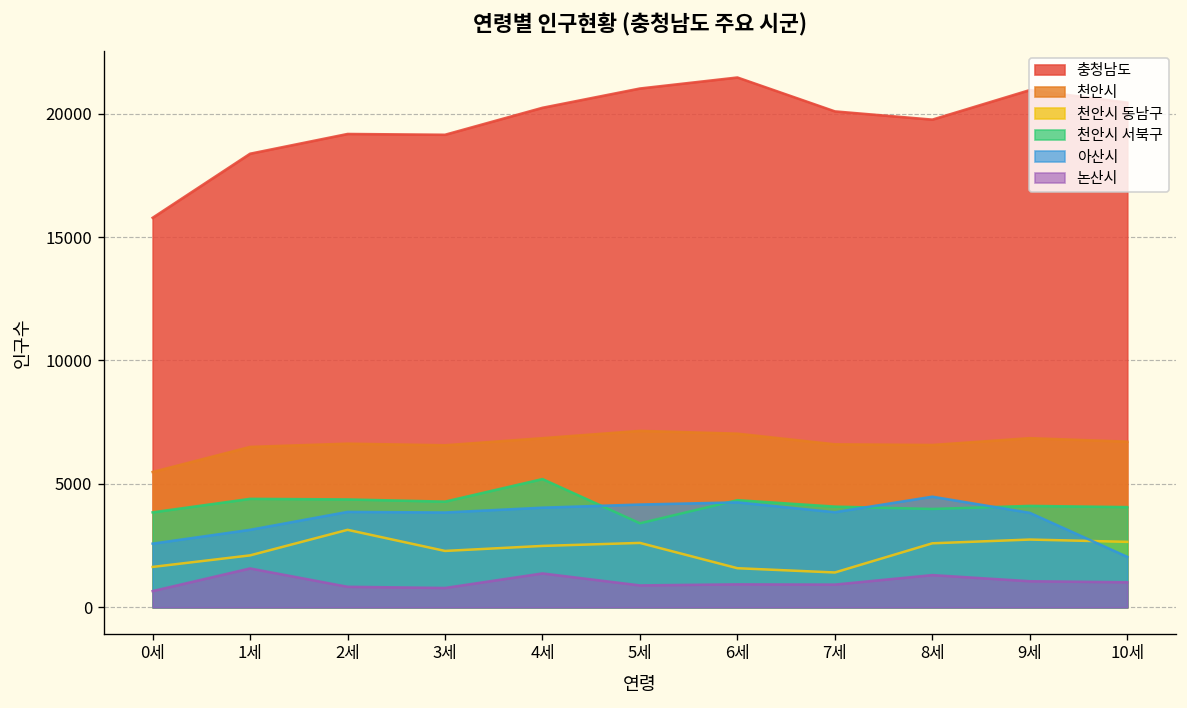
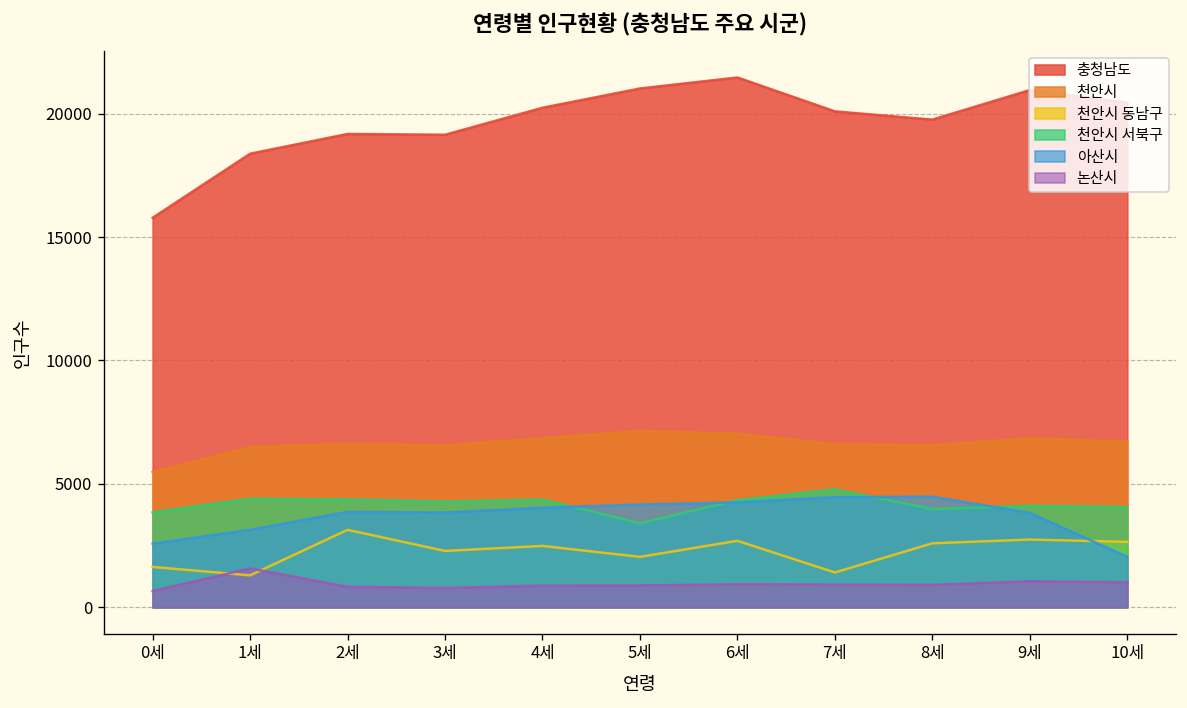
천안시 동남구, 1세: 2100 -> 1300
천안시 서북구, 4세: 5200 -> 4400
논산시, 4세: 1400 -> 900
천안시 동남구, 5세: 2600 -> 2000
천안시 동남구, 6세: 1600 -> 2700
천안시 서북구, 7세: 4100 -> 4800
아산시, 7세: 3900 -> 4500
논산시, 8세: 1300 -> 900
